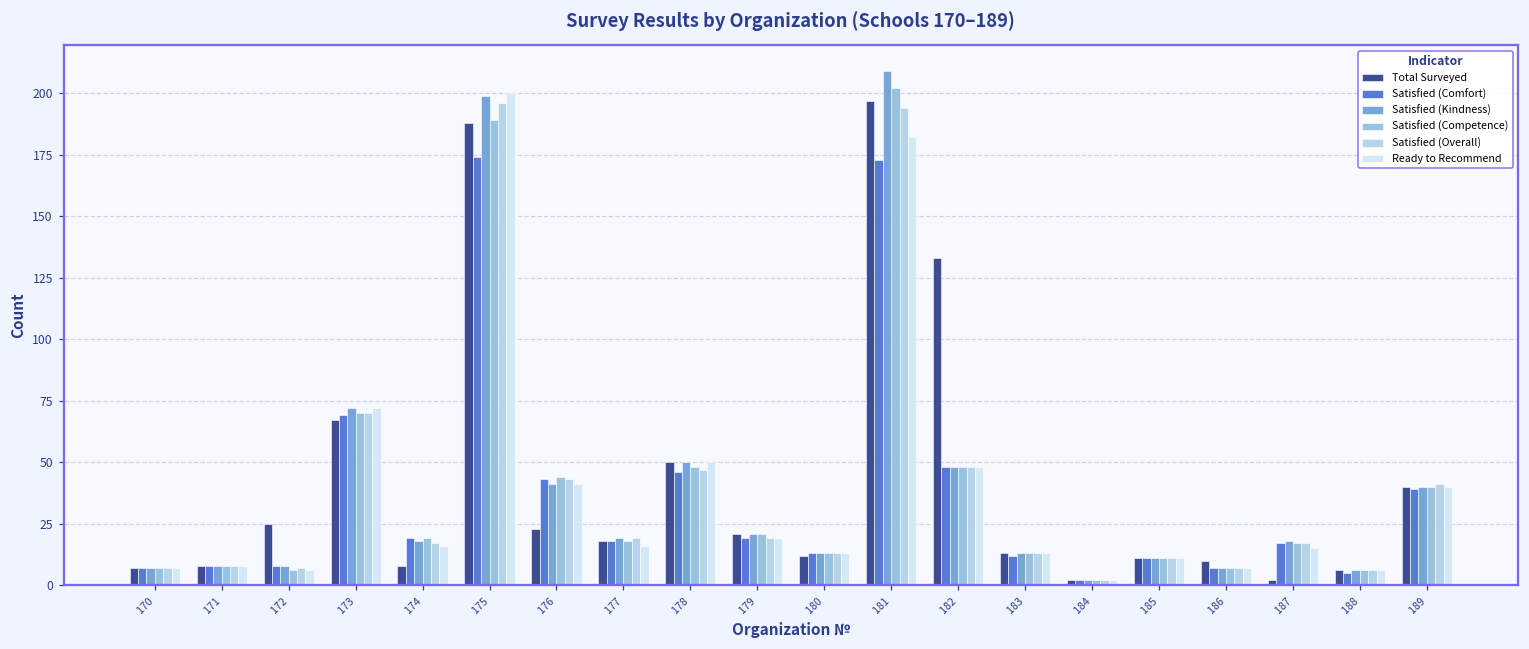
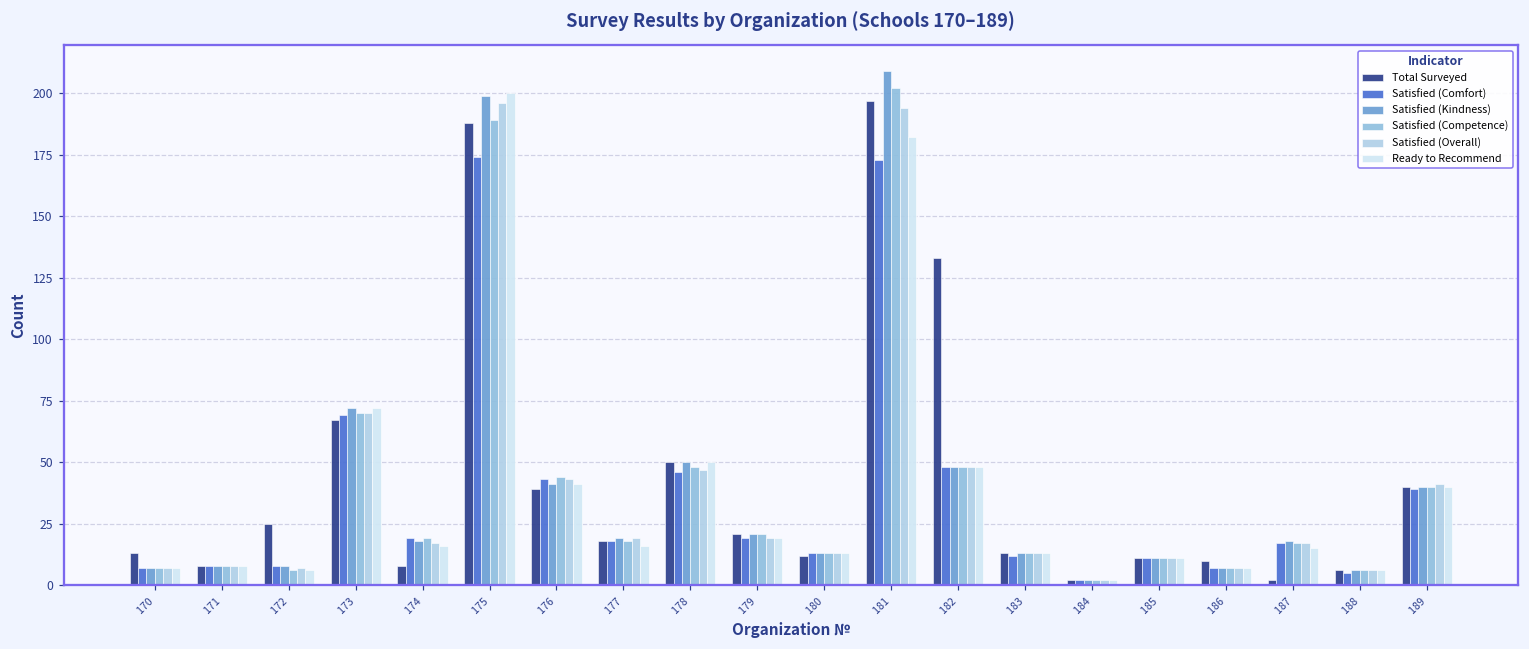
Total Surveyed, 170: 7 -> 13
Total Surveyed, 176: 23 -> 39
